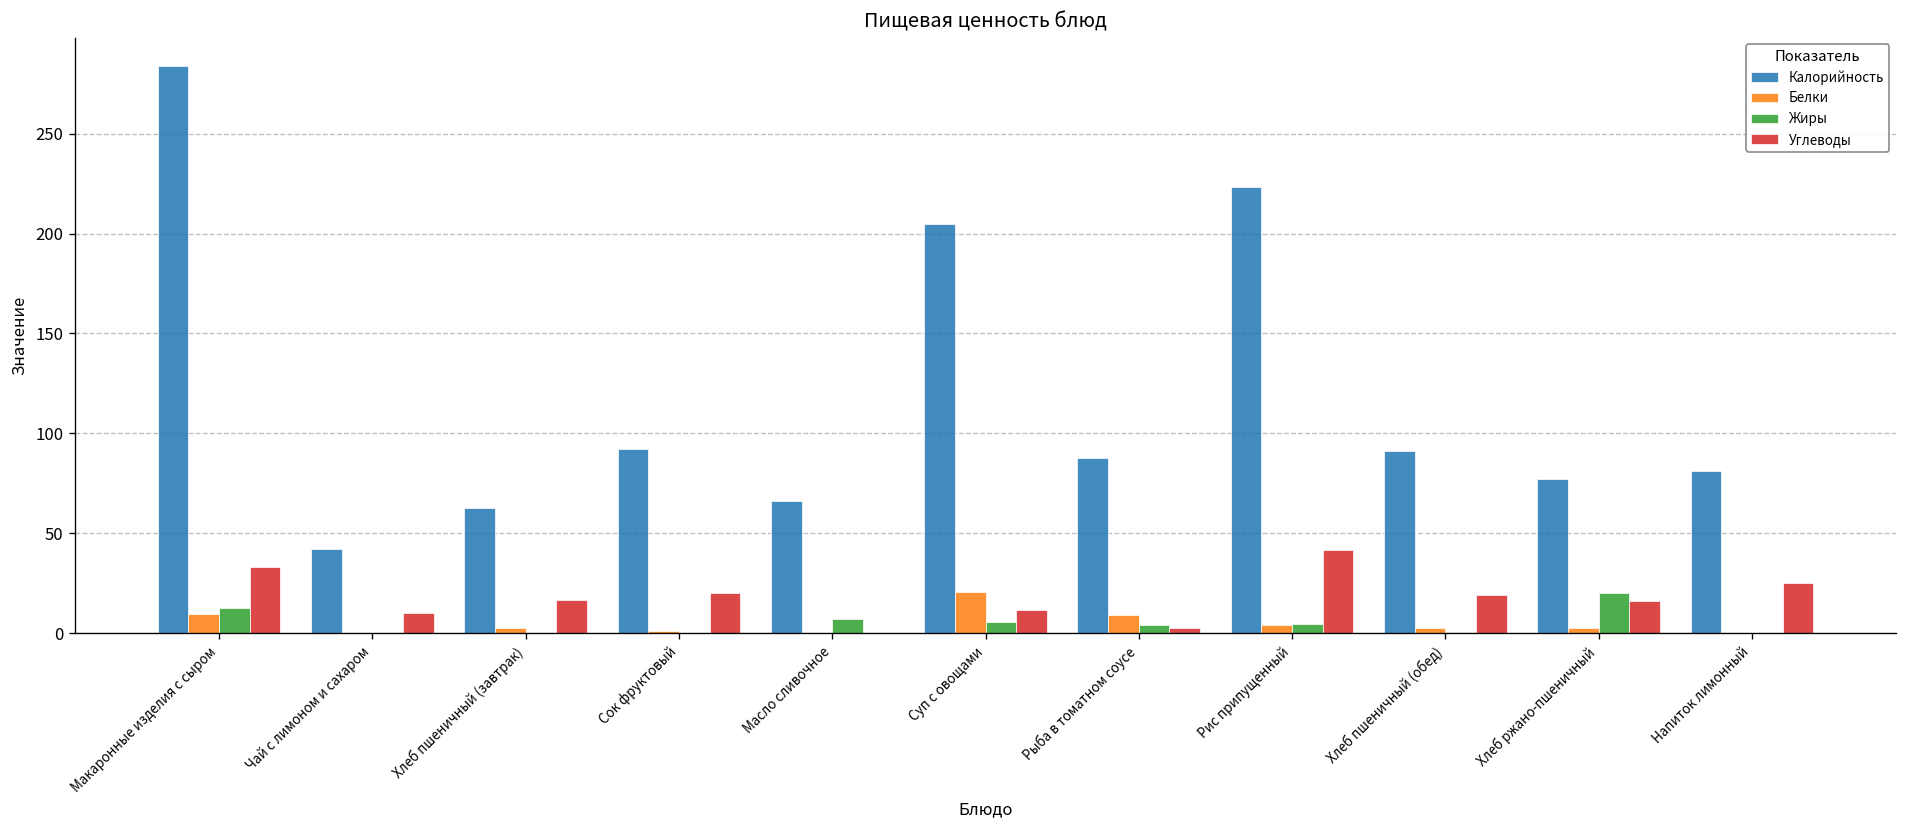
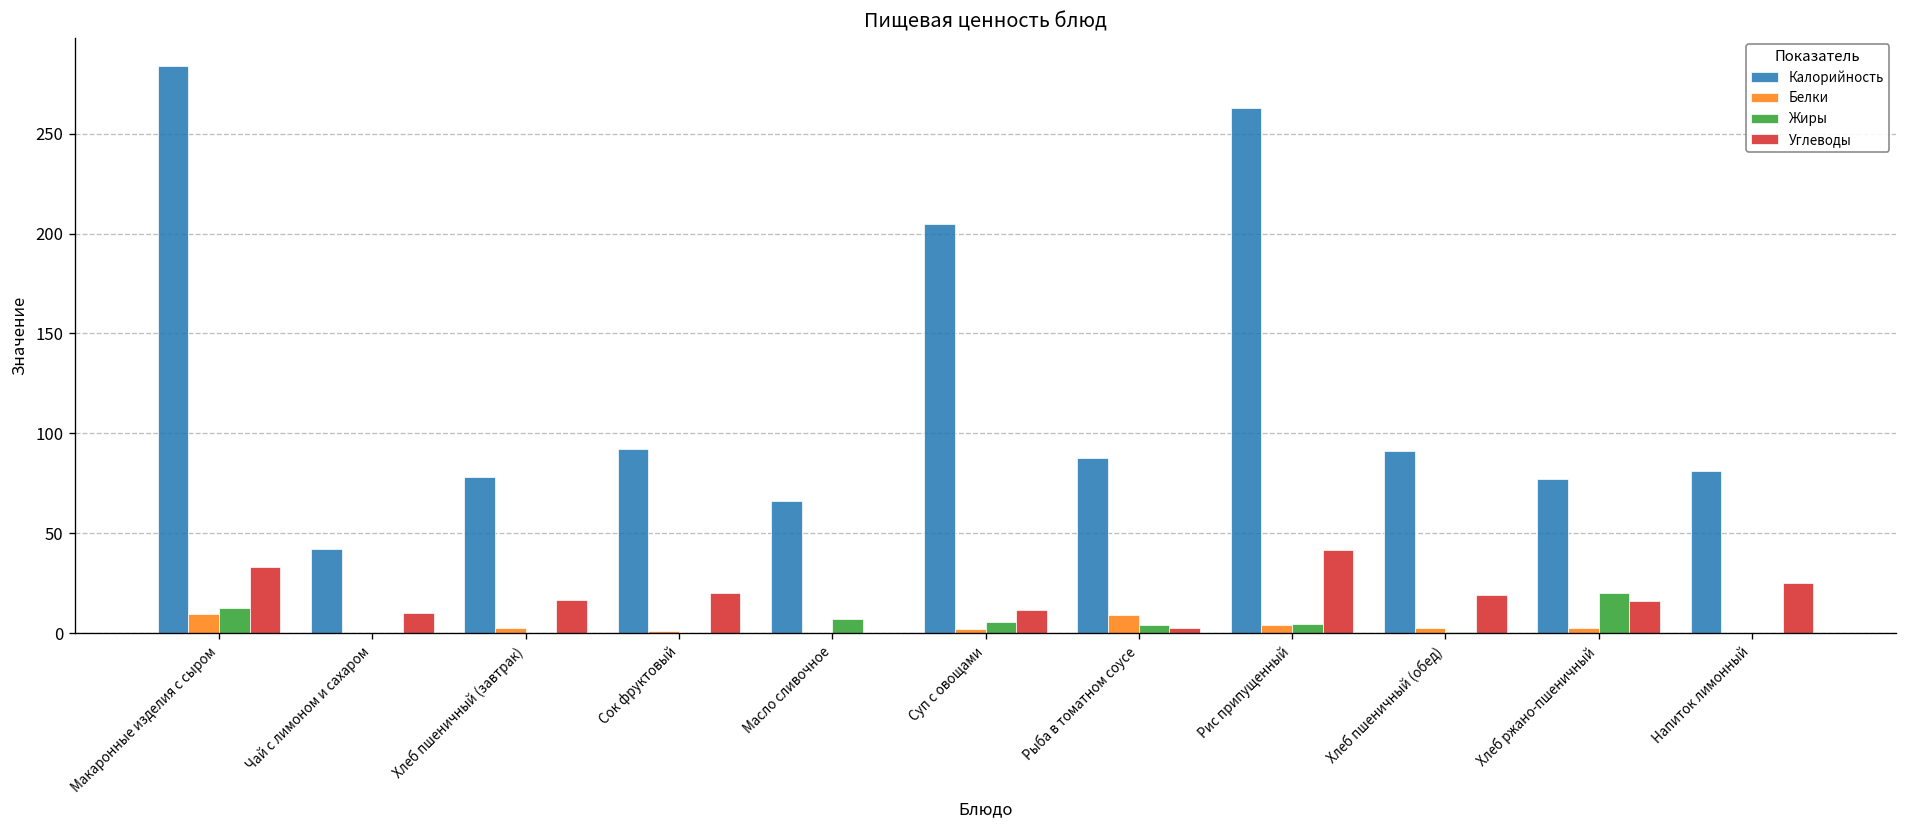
Калорийность, Хлеб пшеничный (завтрак): 63 -> 78
Белки, Суп с овощами: 20 -> 2
Калорийность, Рис припущенный: 224 -> 263
